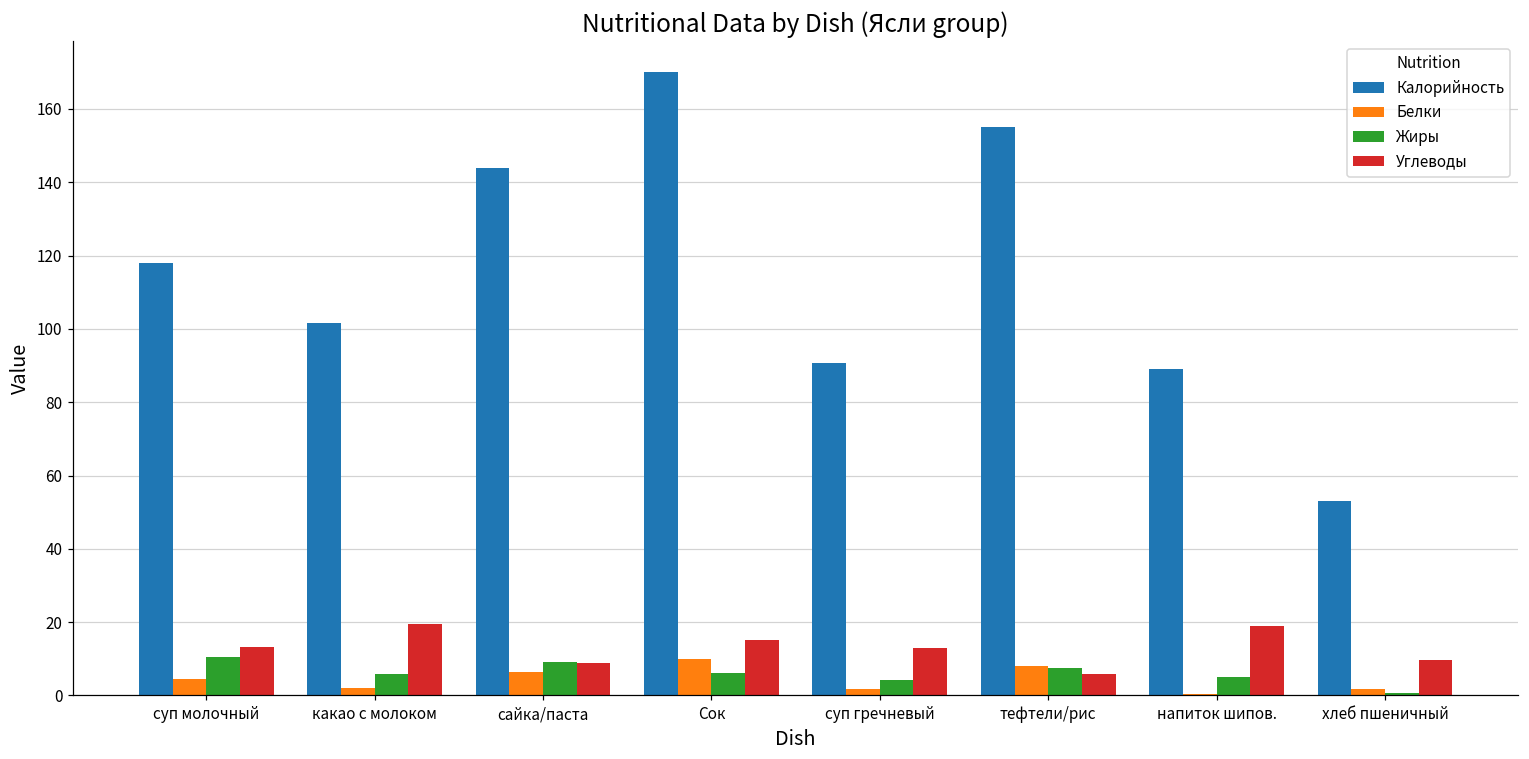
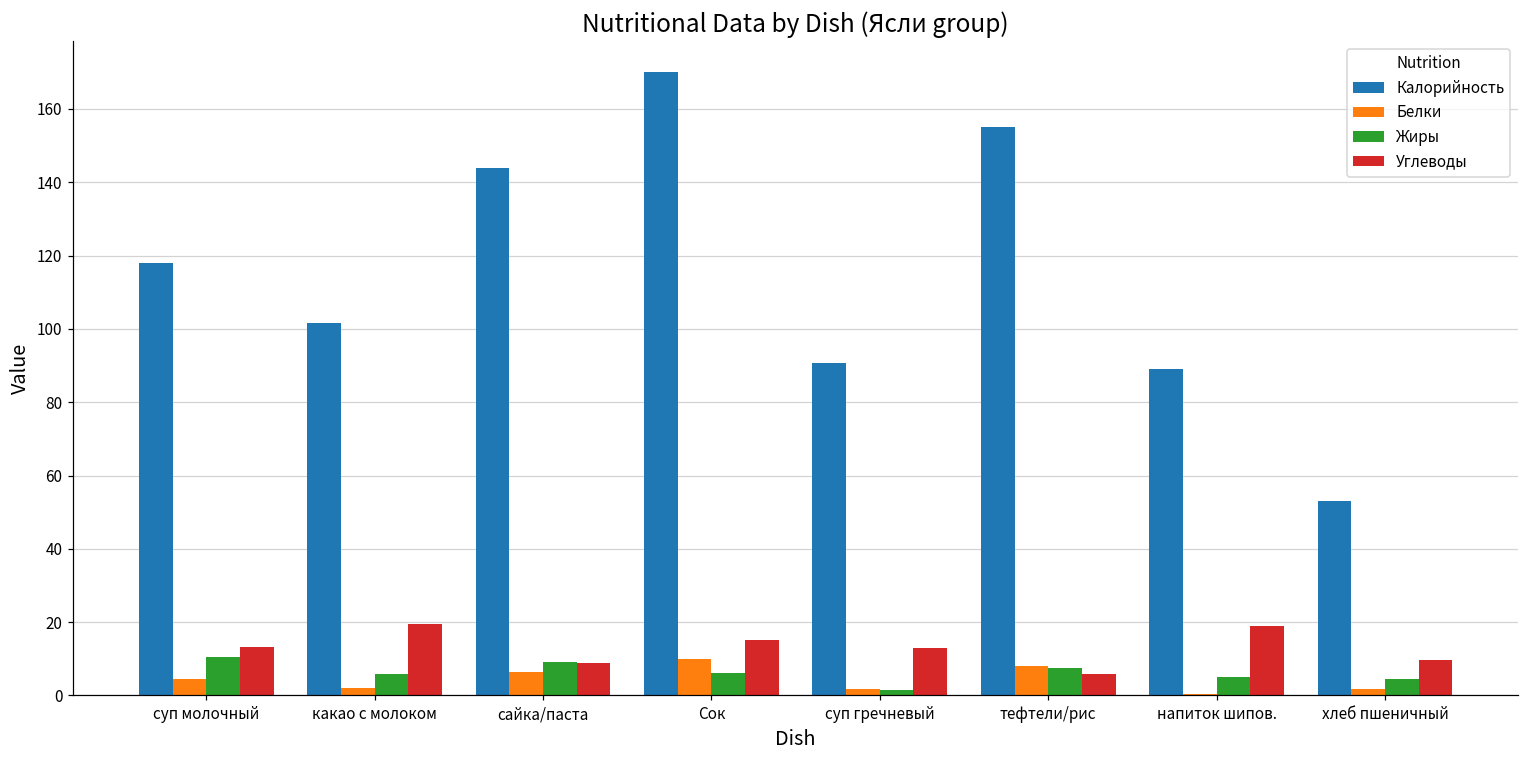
Жиры, суп гречневый: 4 -> 2
Жиры, хлеб пшеничный: 1 -> 5
